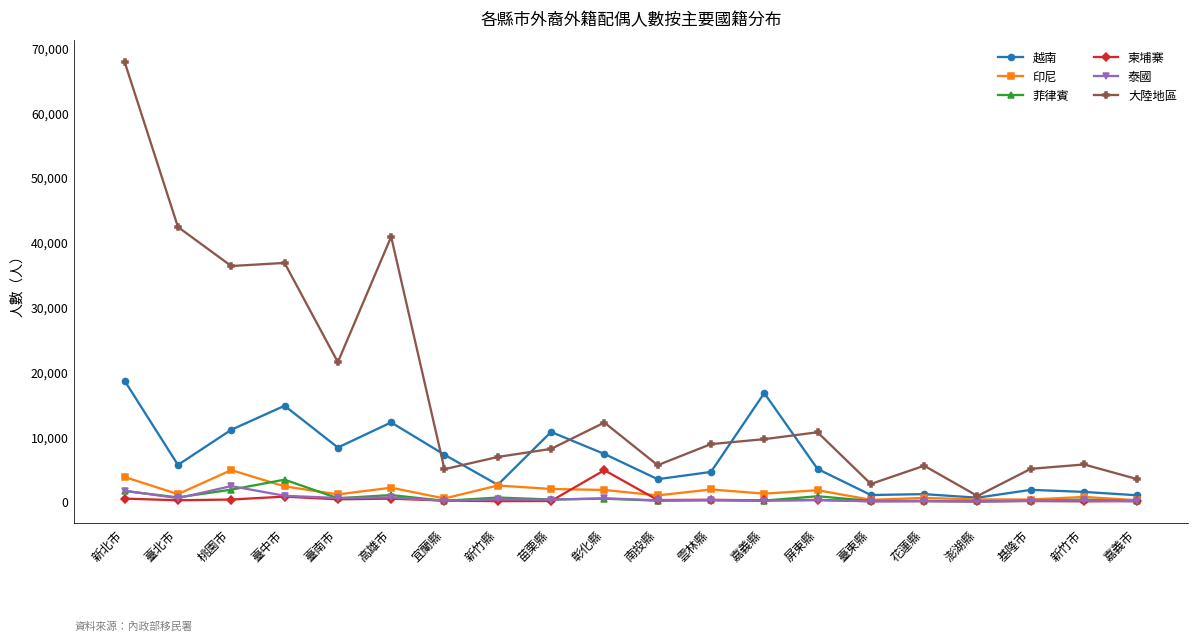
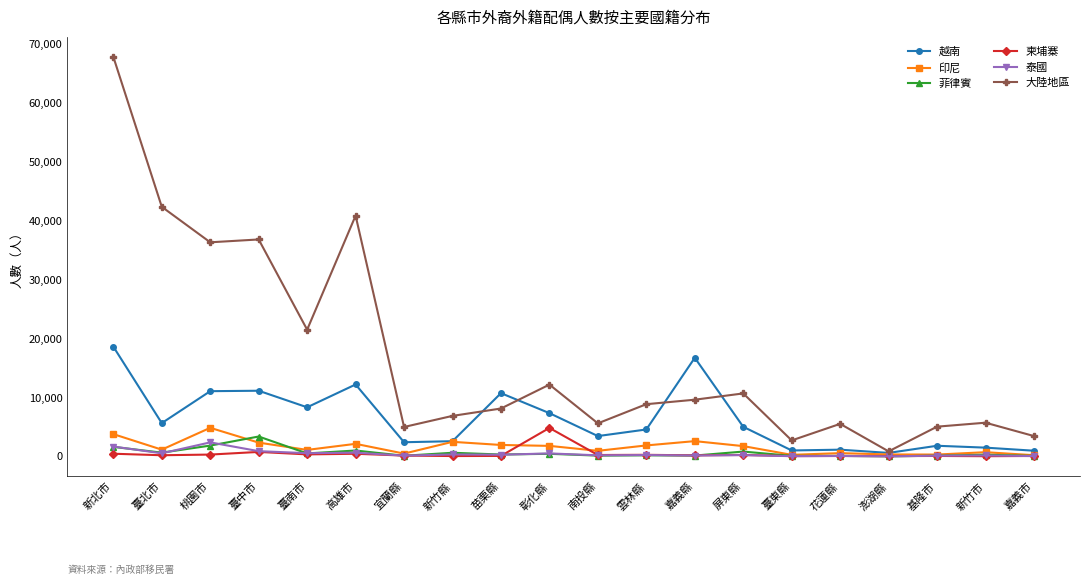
越南, 臺中市: 15,000 -> 11,000
越南, 宜蘭縣: 7,000 -> 2,000
印尼, 嘉義縣: 1,000 -> 3,000
